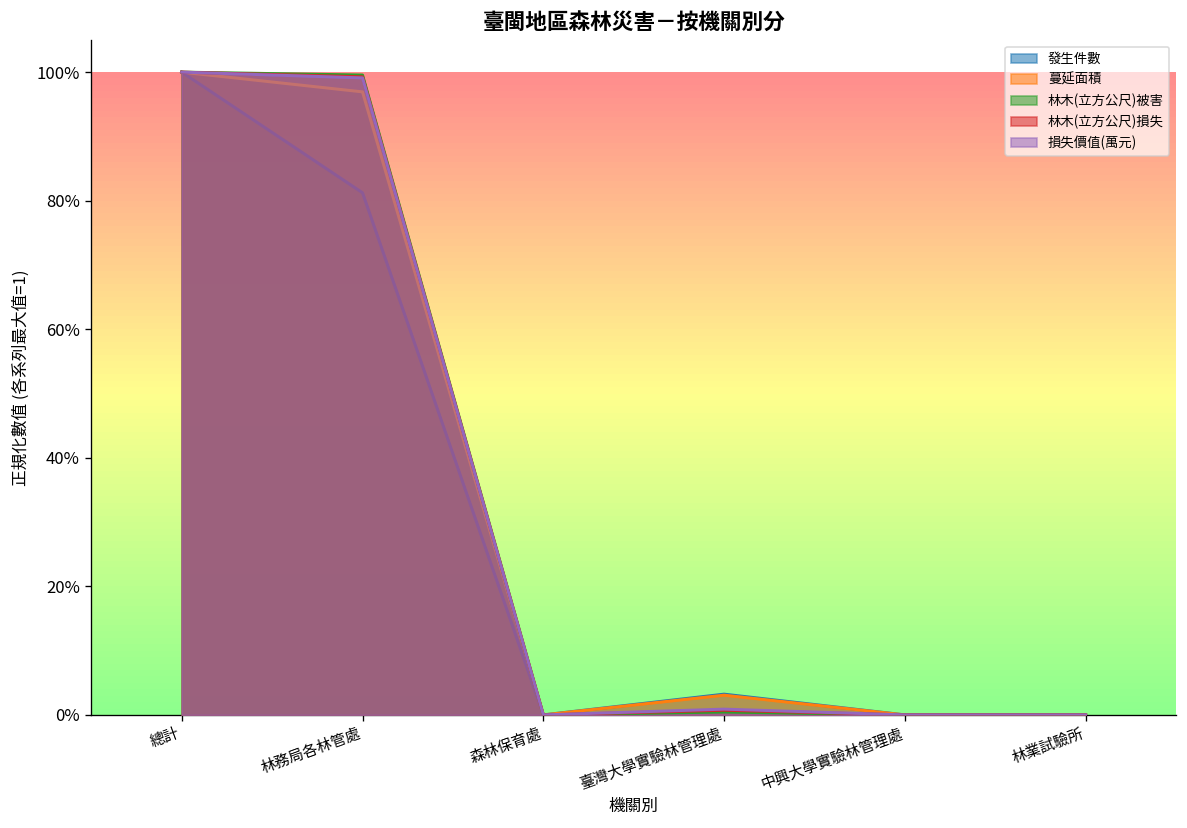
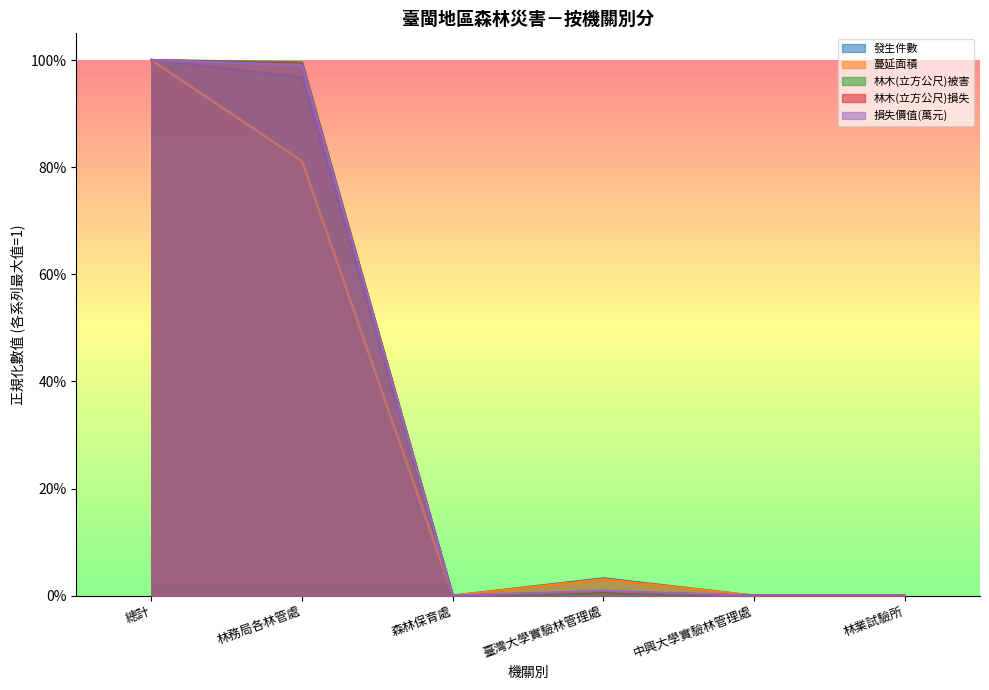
發生件數, 林務局各林管處: 81% -> 97%
蔓延面積, 林務局各林管處: 97% -> 81%
